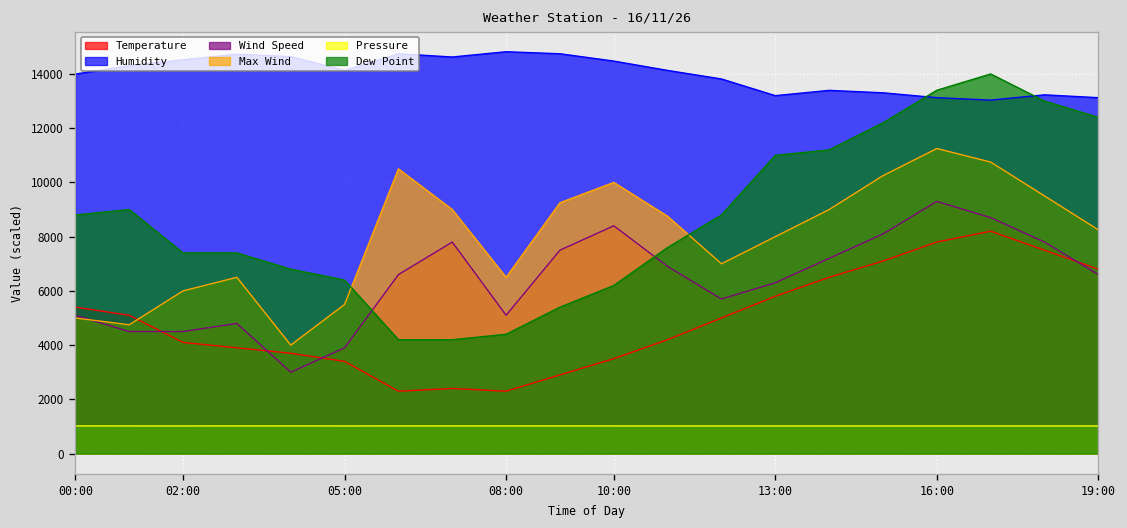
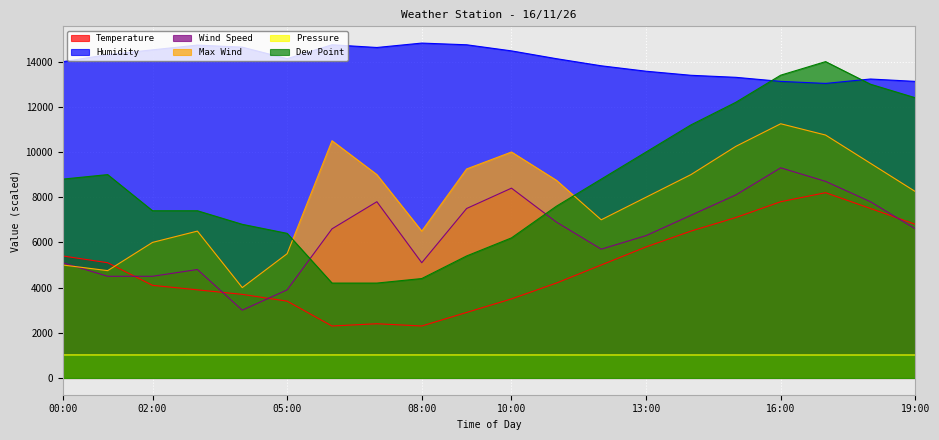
Humidity, 13:00: 13200 -> 13600
Dew Point, 13:00: 11000 -> 10000
